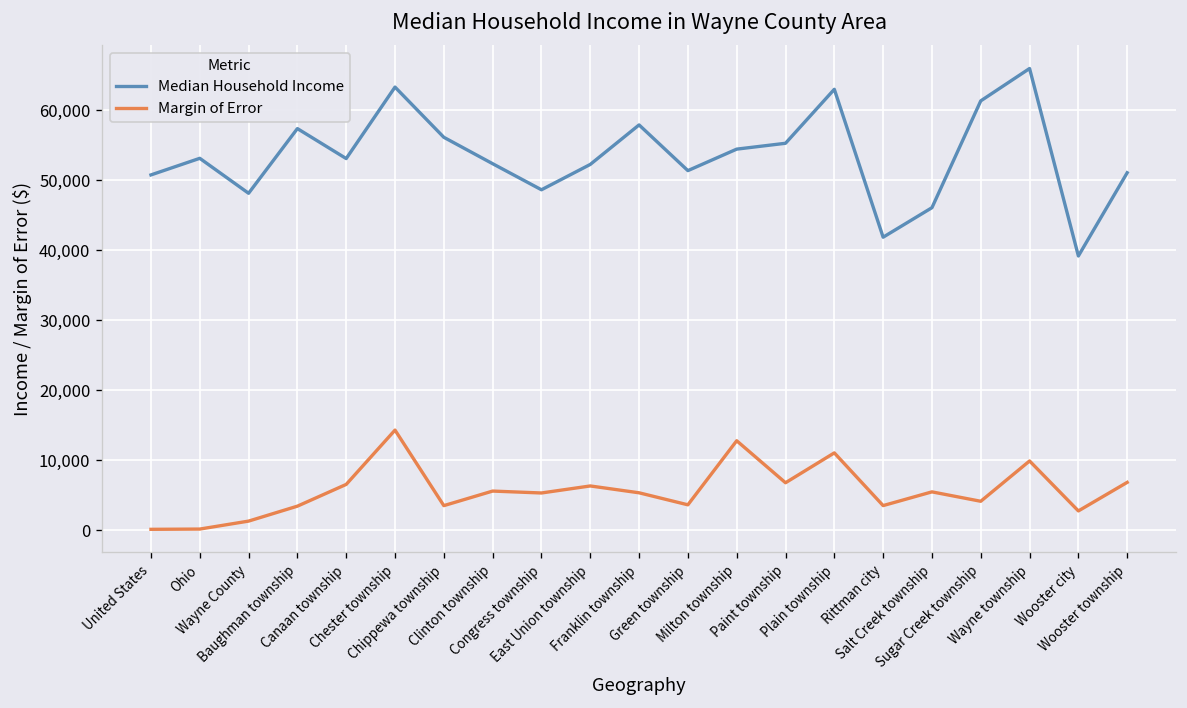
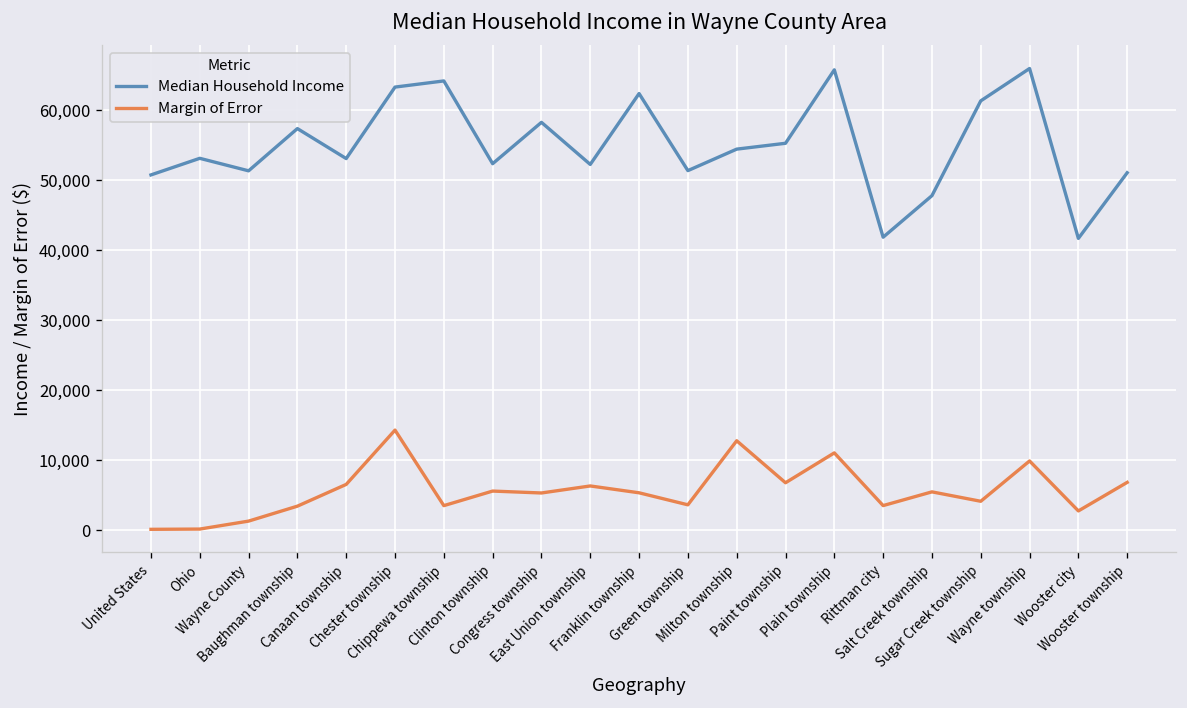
Median Household Income, Wayne County: 48,000 -> 51,000
Median Household Income, Chippewa township: 56,000 -> 64,000
Median Household Income, Congress township: 49,000 -> 58,000
Median Household Income, Franklin township: 58,000 -> 62,000
Median Household Income, Plain township: 63,000 -> 66,000
Median Household Income, Salt Creek township: 46,000 -> 48,000
Median Household Income, Wooster city: 39,000 -> 42,000
